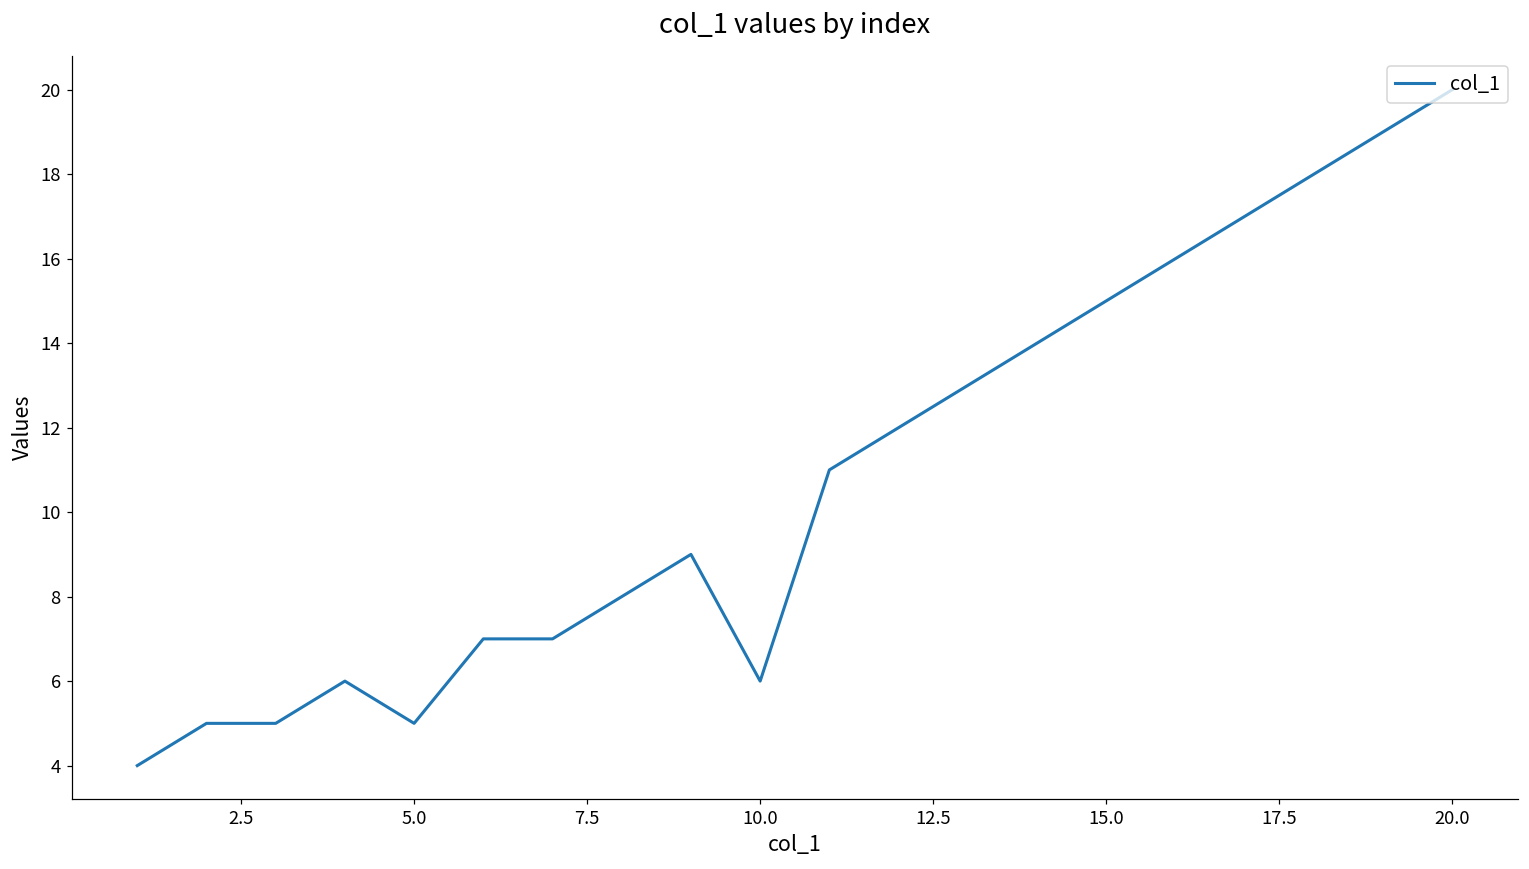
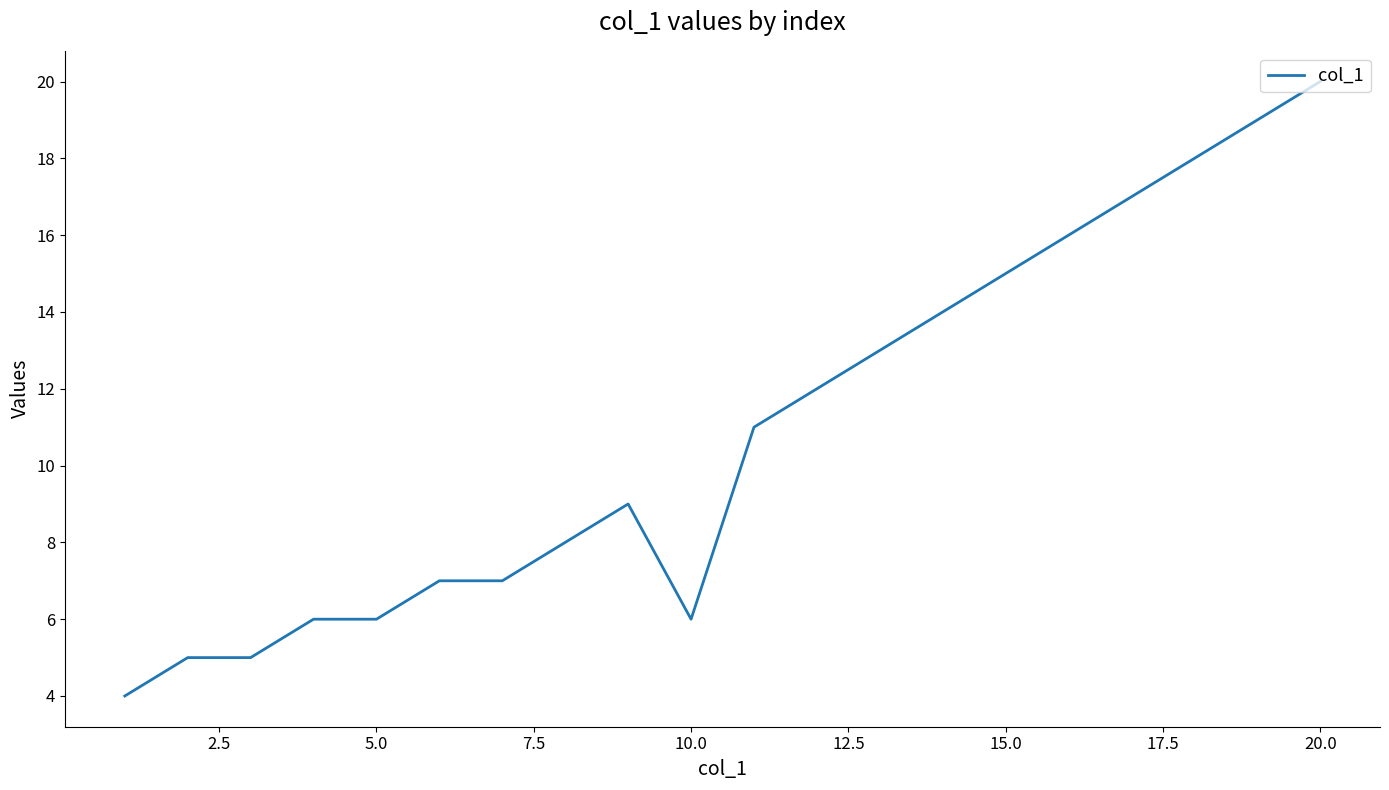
5.0: 5 -> 6
